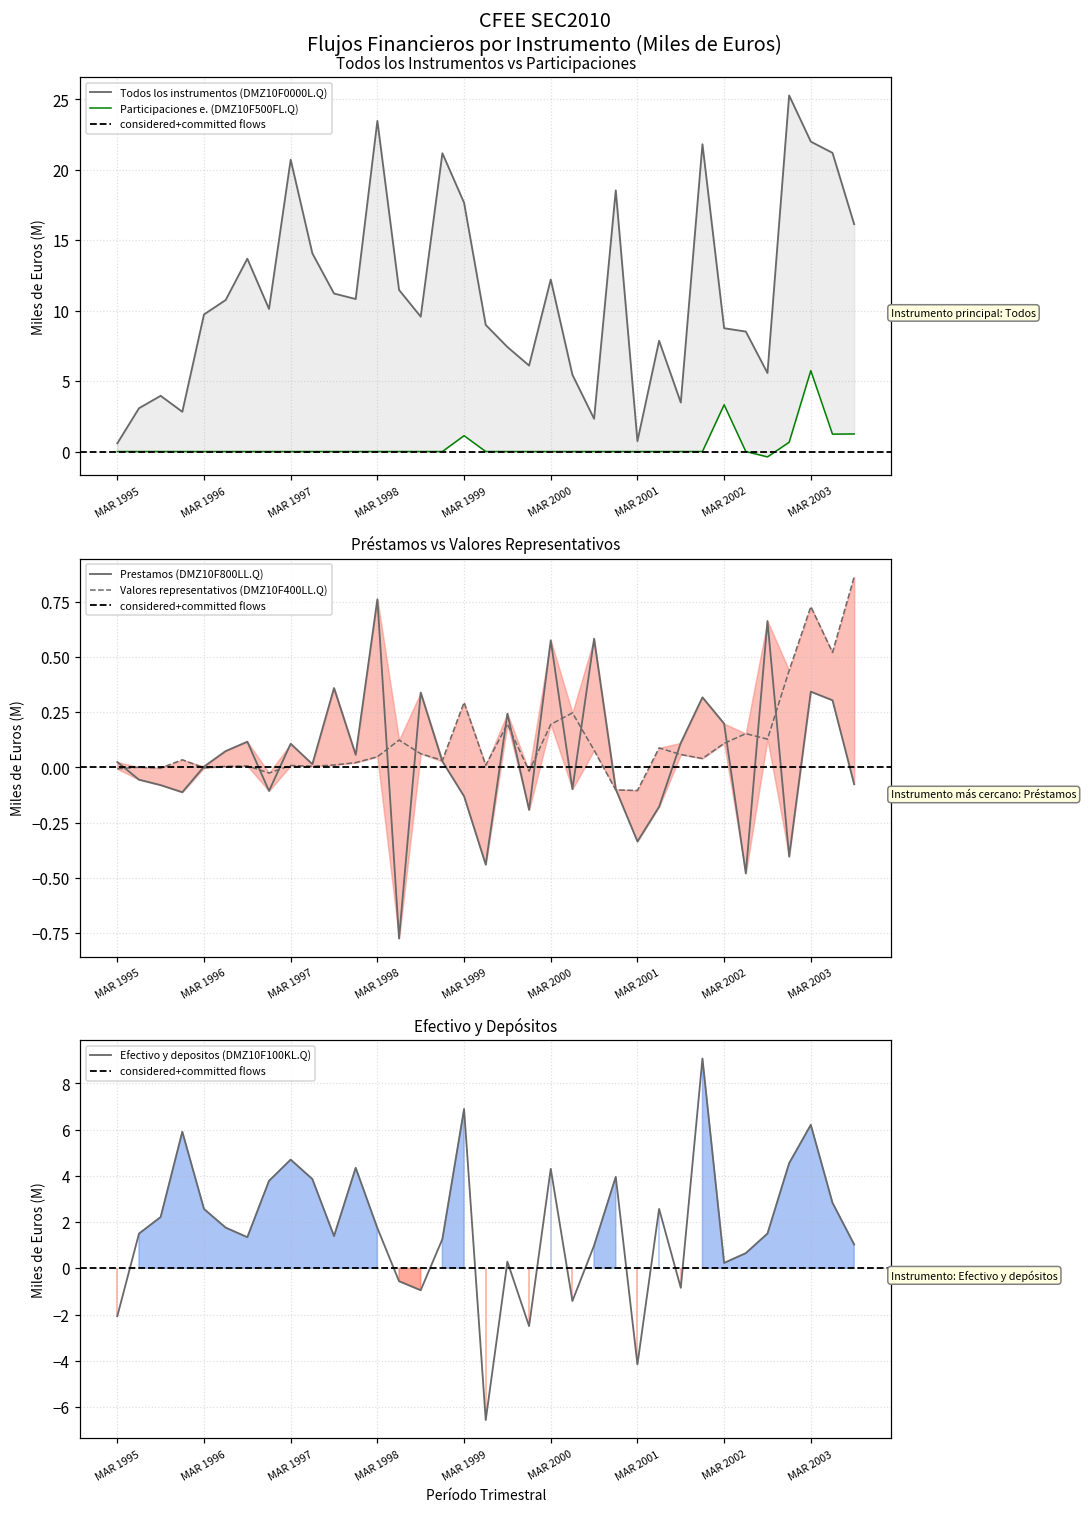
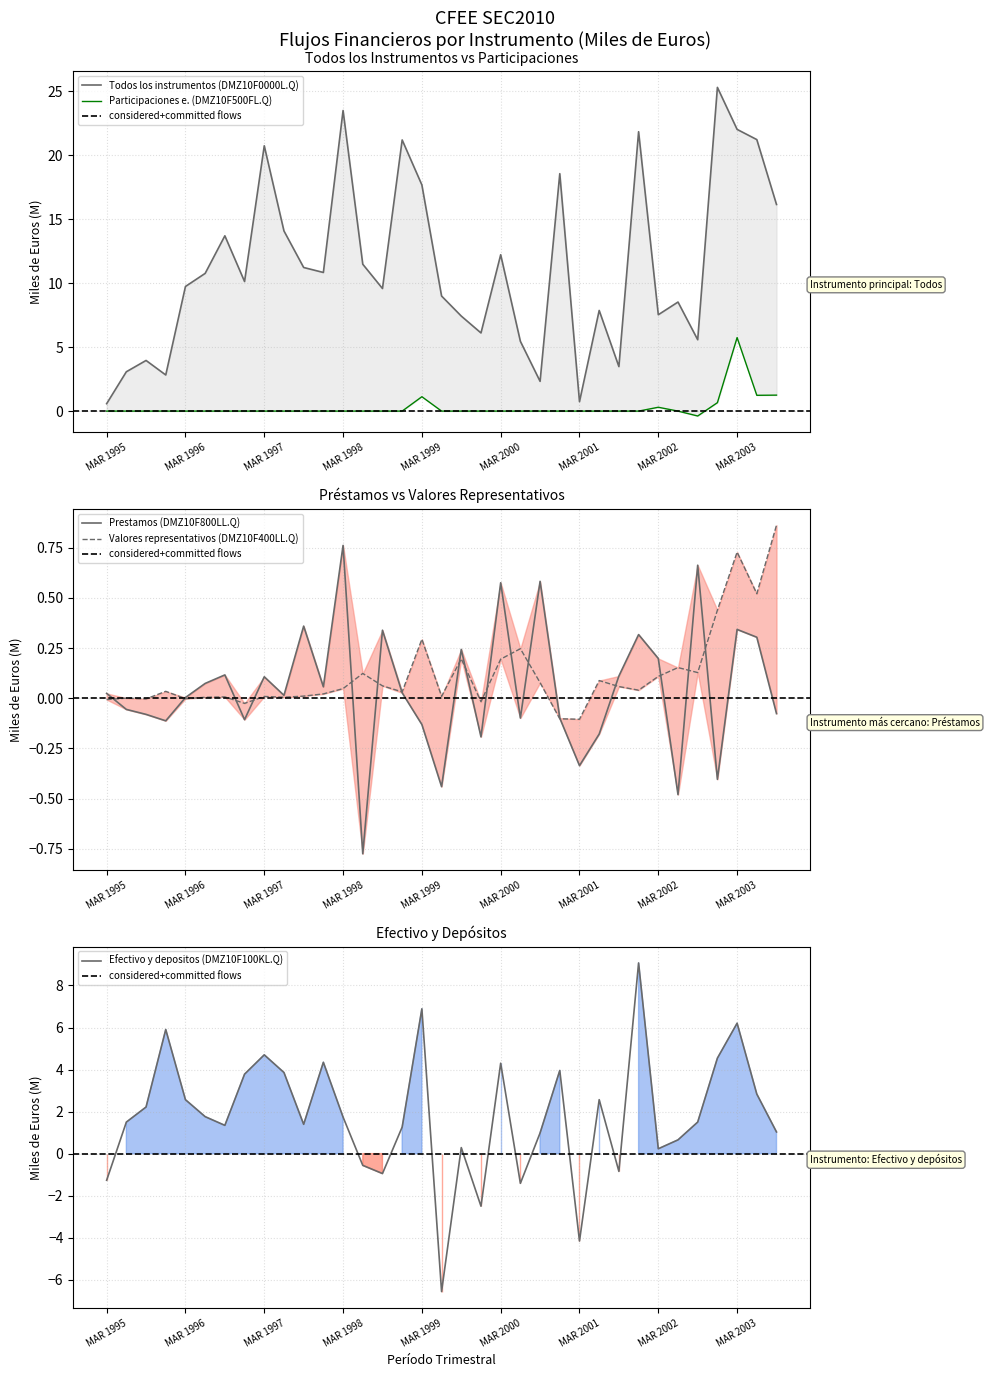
Todos los Instrumentos vs Participaciones, Todos los instrumentos (DMZ10F0000L.Q), MAR 2002: 8.8 -> 7.5
Todos los Instrumentos vs Participaciones, Participaciones e. (DMZ10F500FL.Q), MAR 2002: 3.3 -> 0.3
Efectivo y Depósitos, MAR 1995: -2.1 -> -1.3
